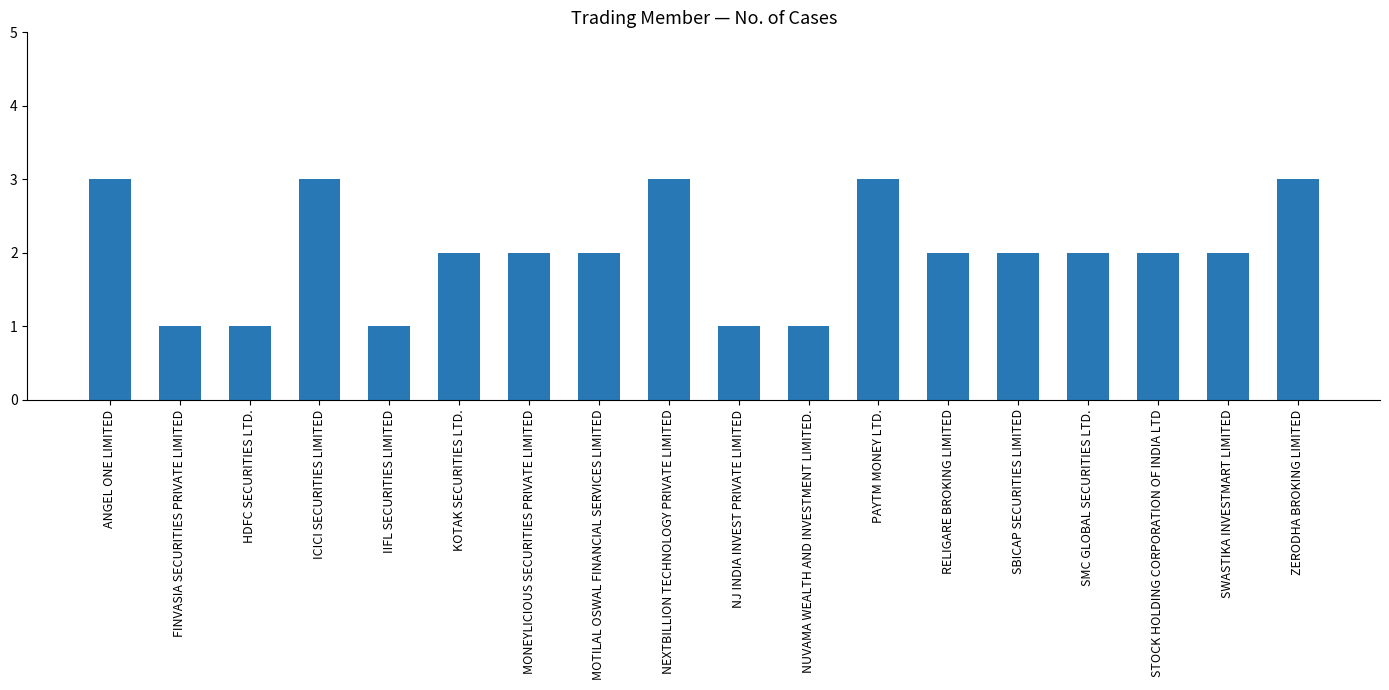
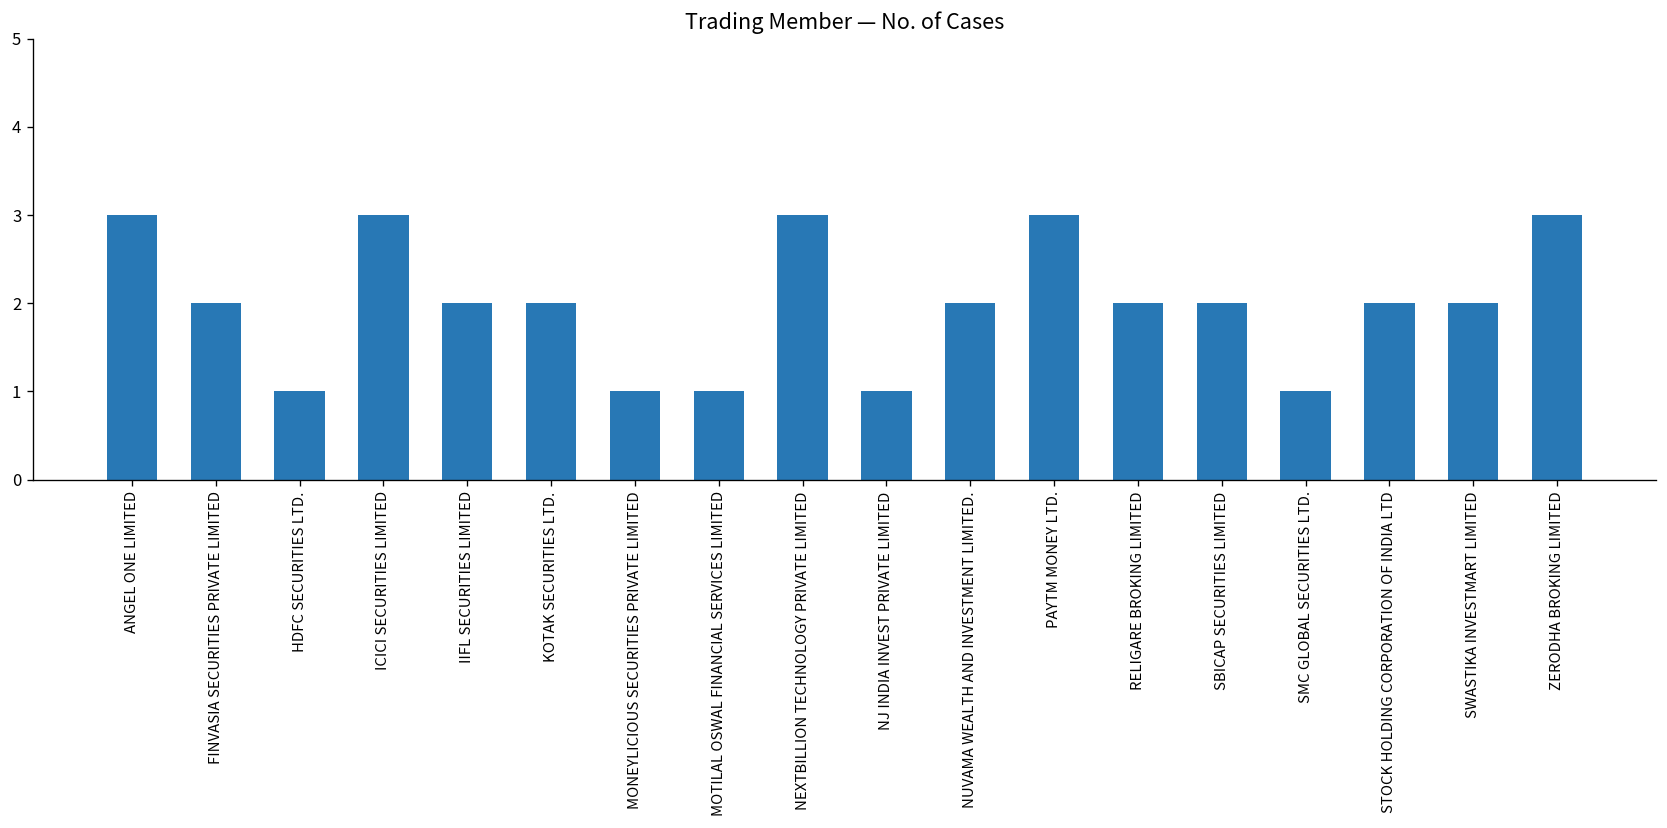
FINVASIA SECURITIES PRIVATE LIMITED: 1 -> 2
IIFL SECURITIES LIMITED: 1 -> 2
MONEYLICIOUS SECURITIES PRIVATE LIMITED: 2 -> 1
MOTILAL OSWAL FINANCIAL SERVICES LIMITED: 2 -> 1
NUVAMA WEALTH AND INVESTMENT LIMITED.: 1 -> 2
SMC GLOBAL SECURITIES LTD.: 2 -> 1
